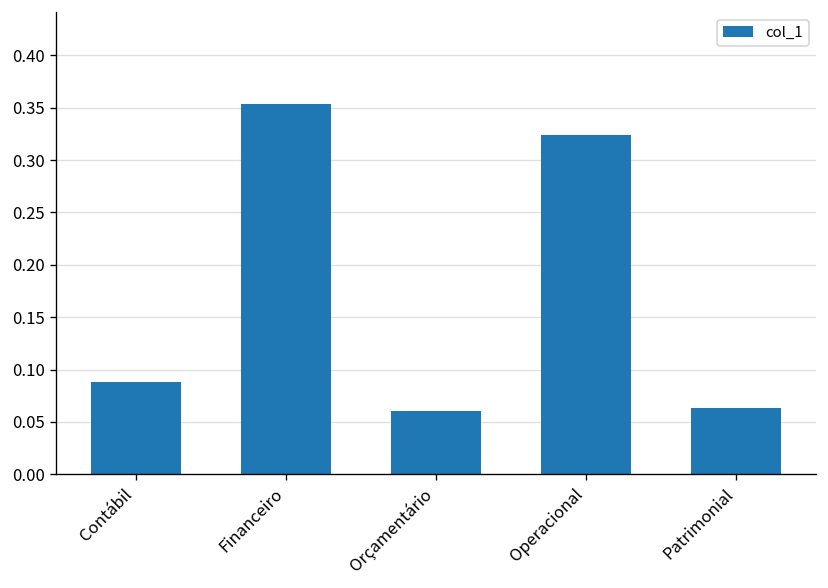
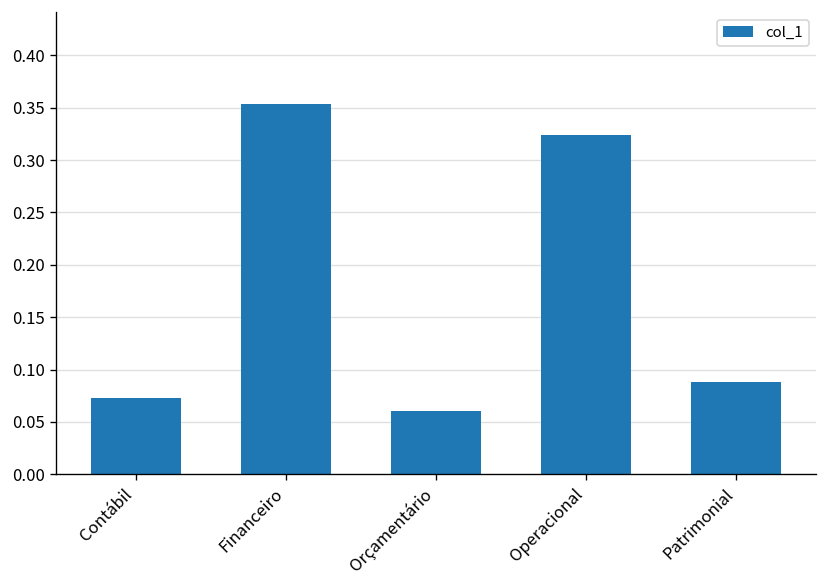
Contábil: 0.09 -> 0.07
Patrimonial: 0.06 -> 0.09
